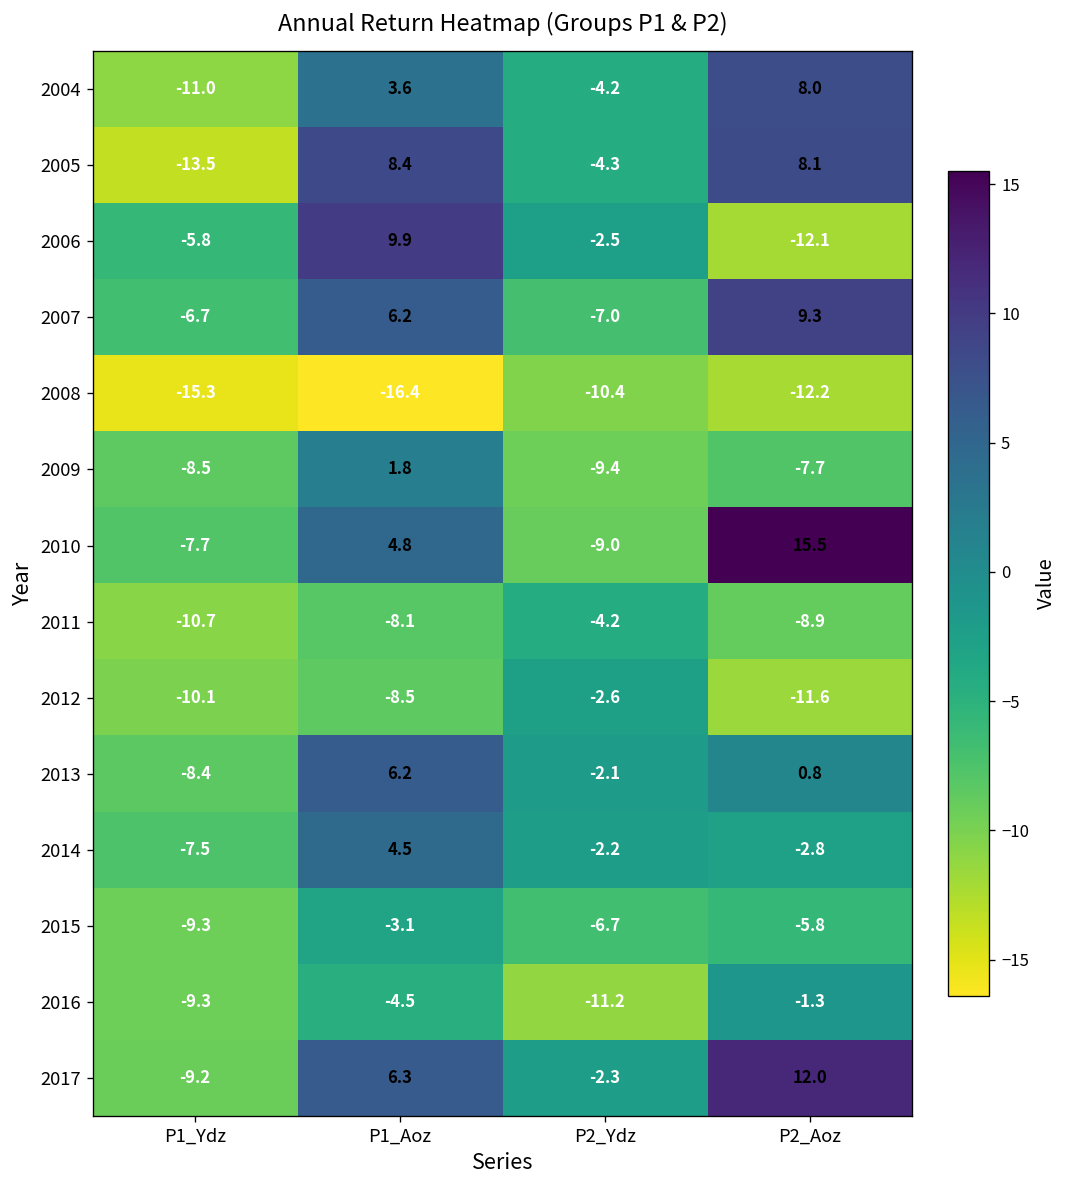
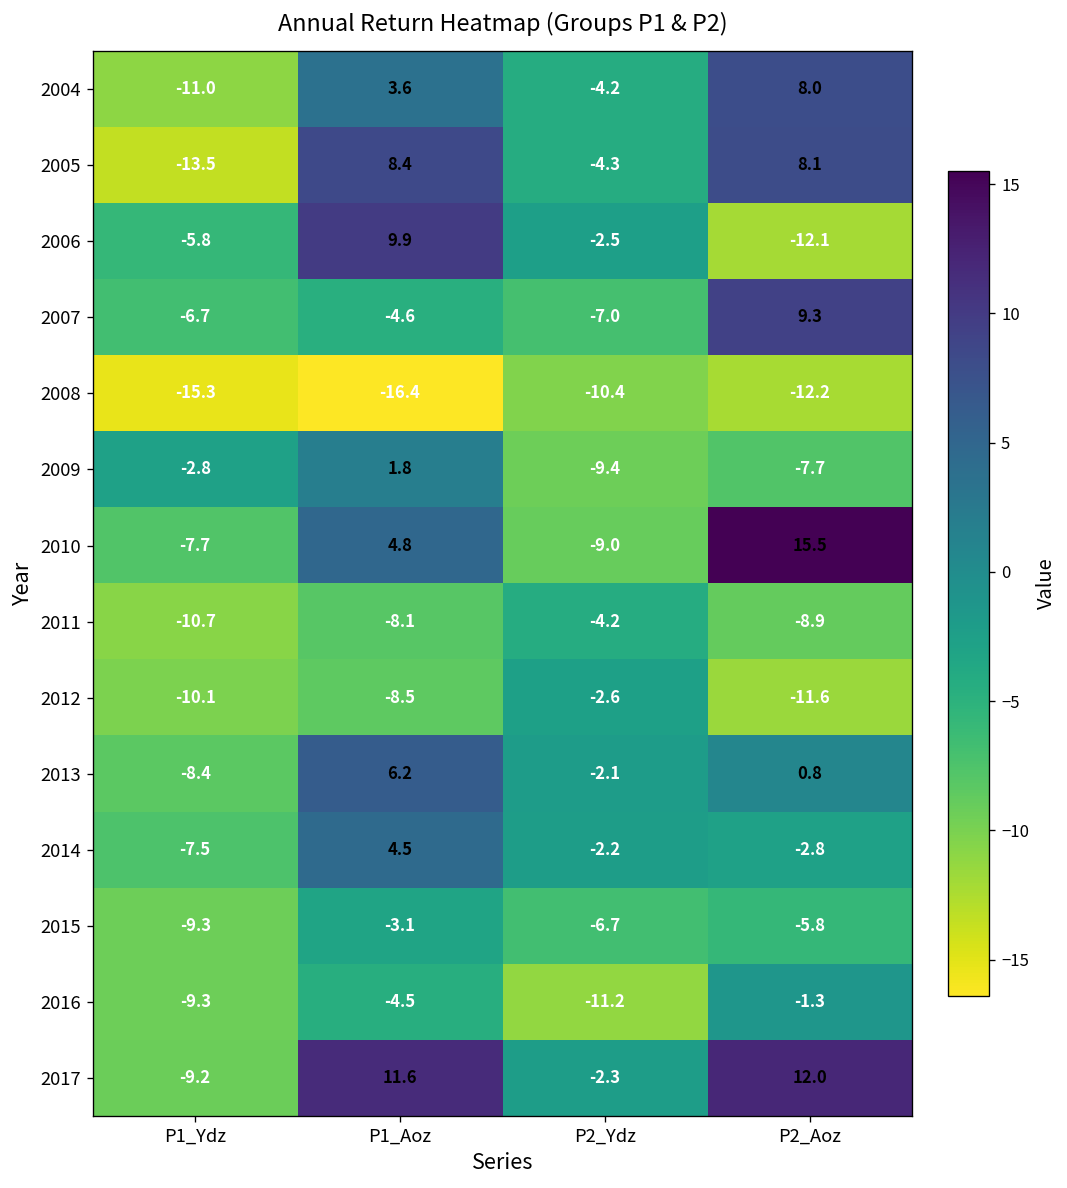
2007, P1_Aoz: 6.2 -> -4.6
2009, P1_Ydz: -8.5 -> -2.8
2017, P1_Aoz: 6.3 -> 11.6
